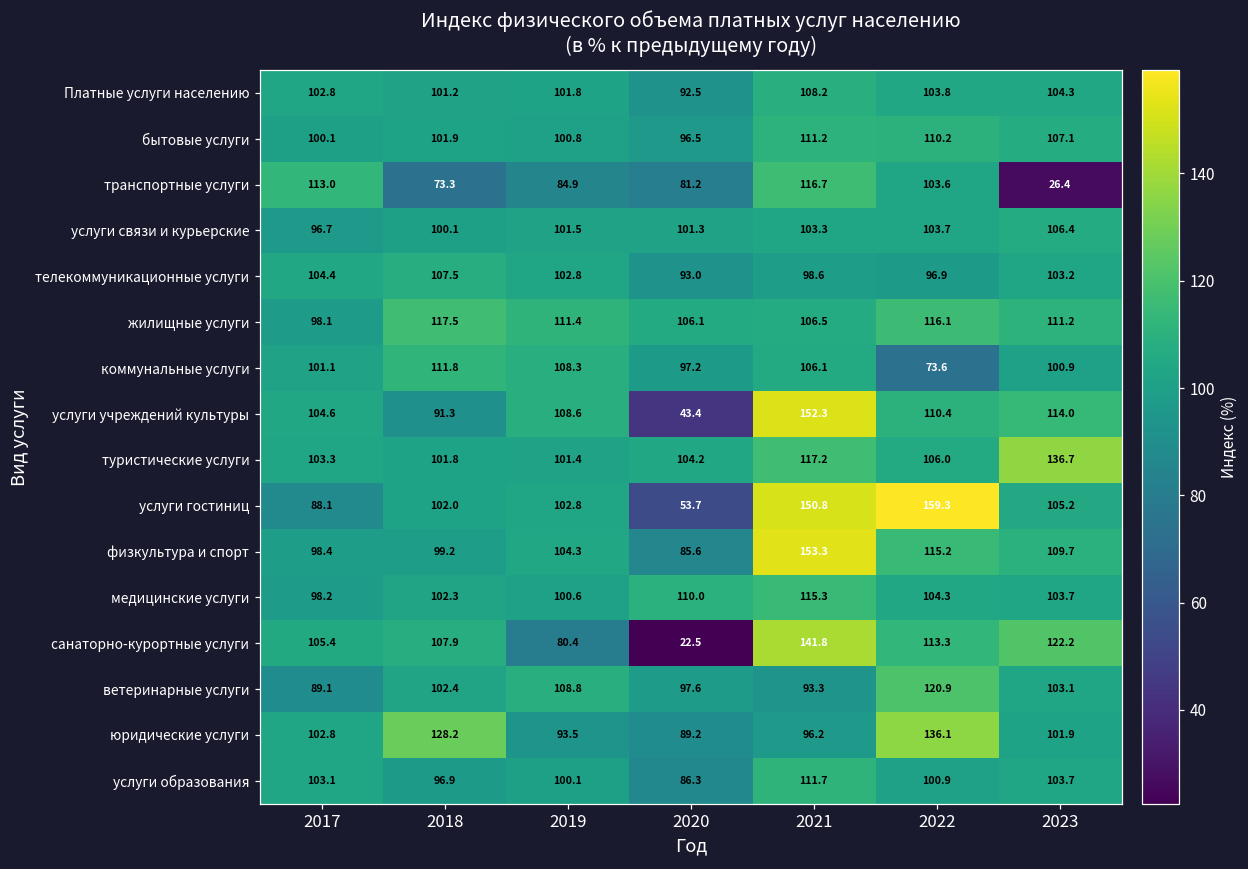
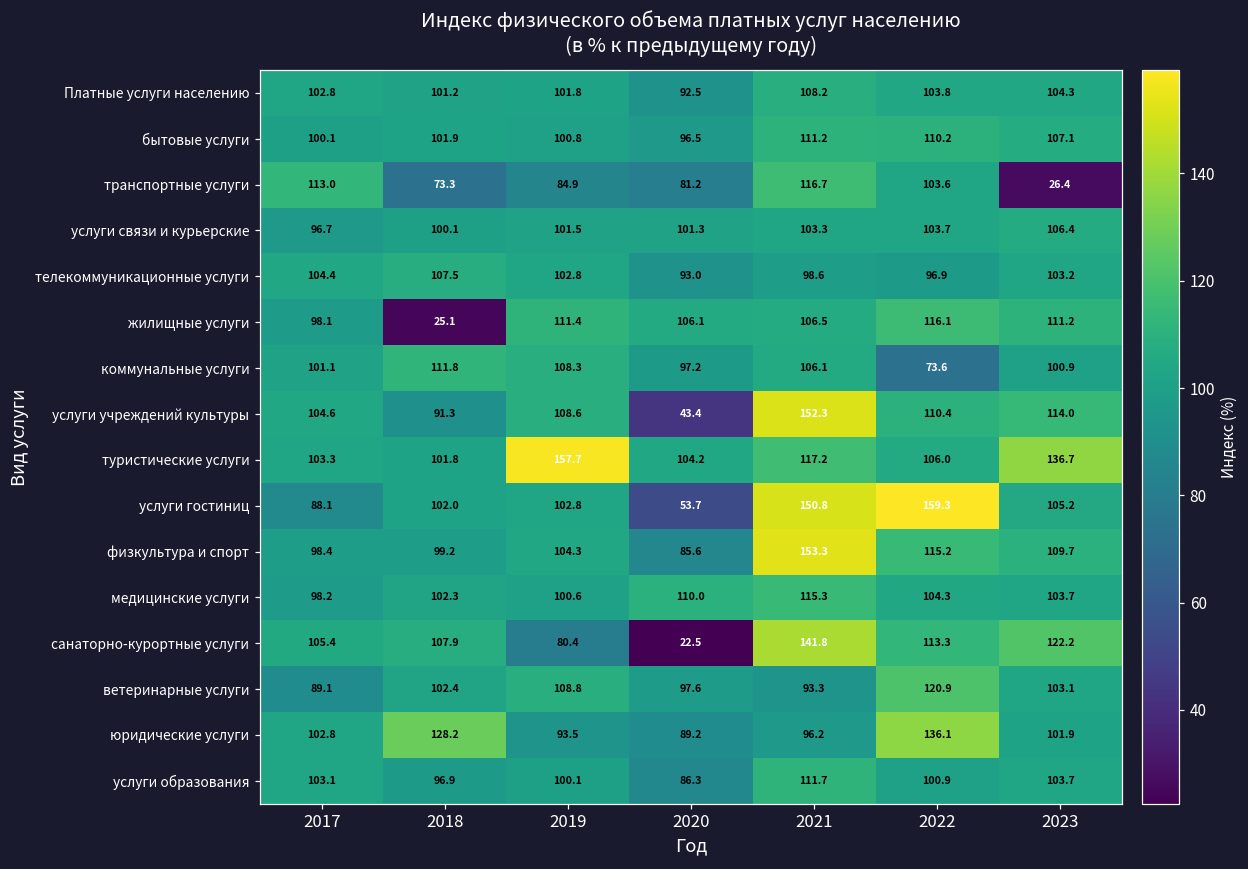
жилищные услуги, 2018: 117.5 -> 25.1
туристические услуги, 2019: 101.4 -> 157.7
